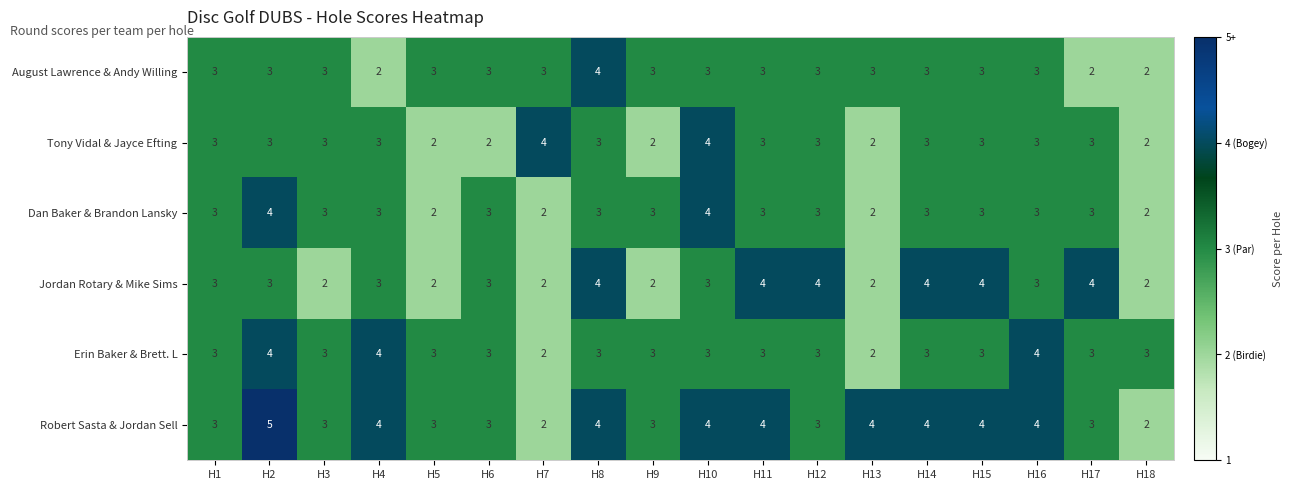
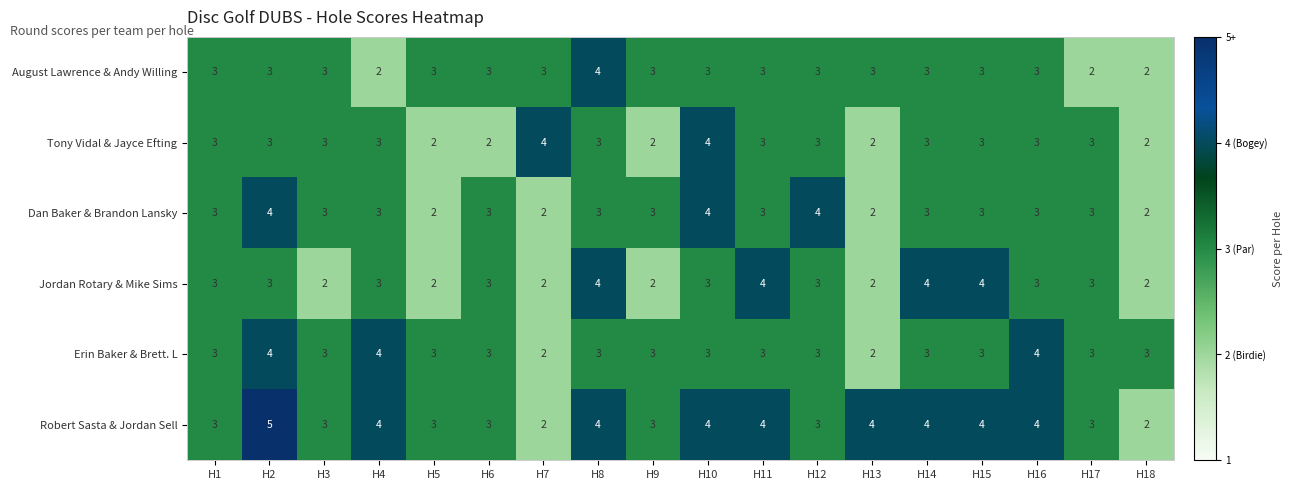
Dan Baker & Brandon Lansky, H12: 3 -> 4
Jordan Rotary & Mike Sims, H12: 4 -> 3
Jordan Rotary & Mike Sims, H17: 4 -> 3
